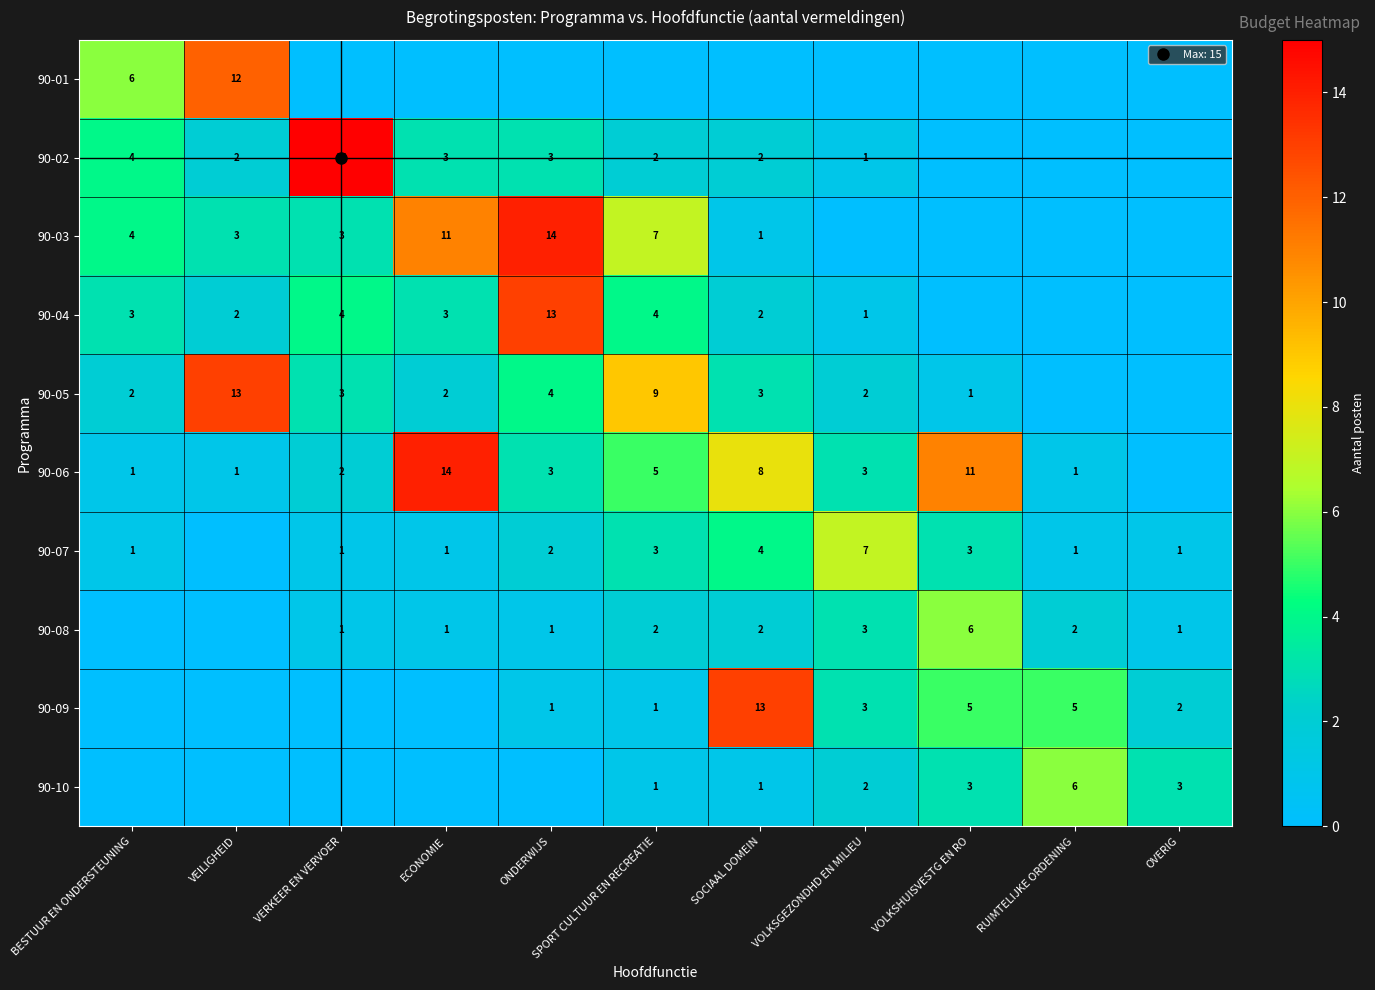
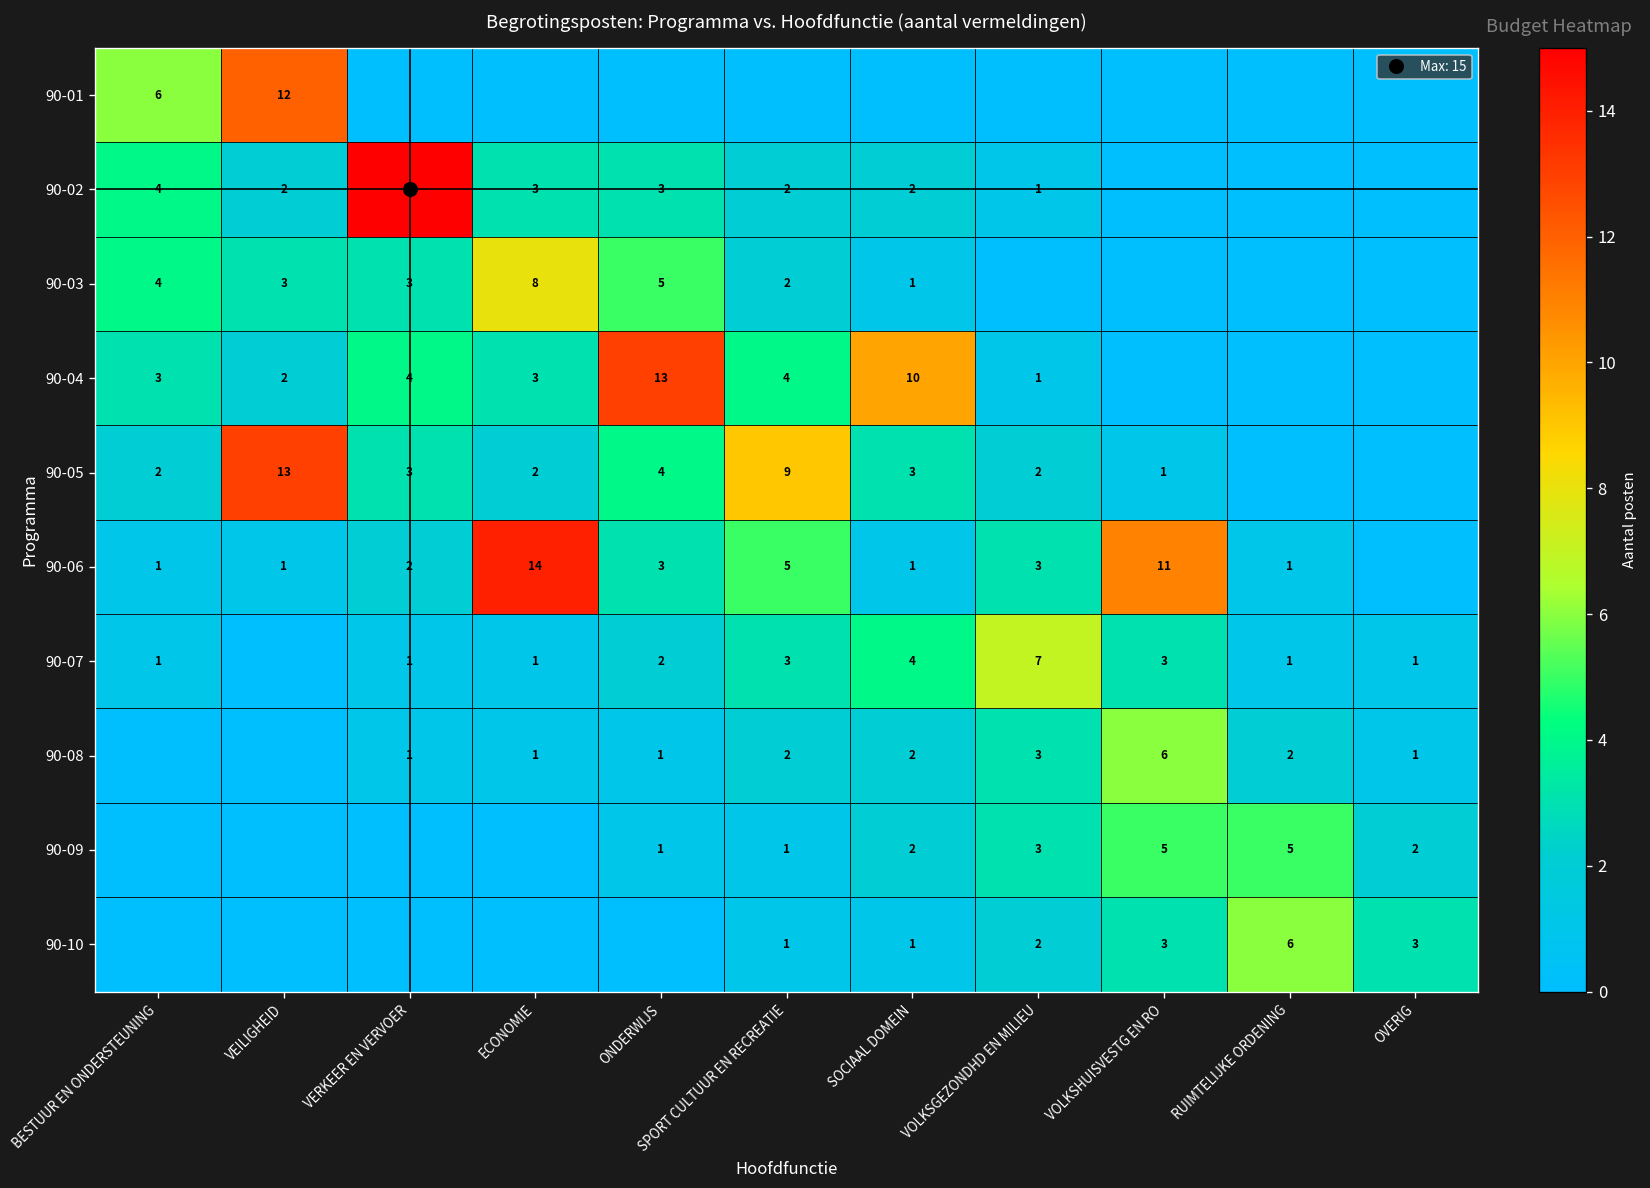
90-03, ECONOMIE: 11 -> 8
90-03, ONDERWIJS: 14 -> 5
90-03, SPORT CULTUUR EN RECREATIE: 7 -> 2
90-04, SOCIAAL DOMEIN: 2 -> 10
90-06, SOCIAAL DOMEIN: 8 -> 1
90-09, SOCIAAL DOMEIN: 13 -> 2
